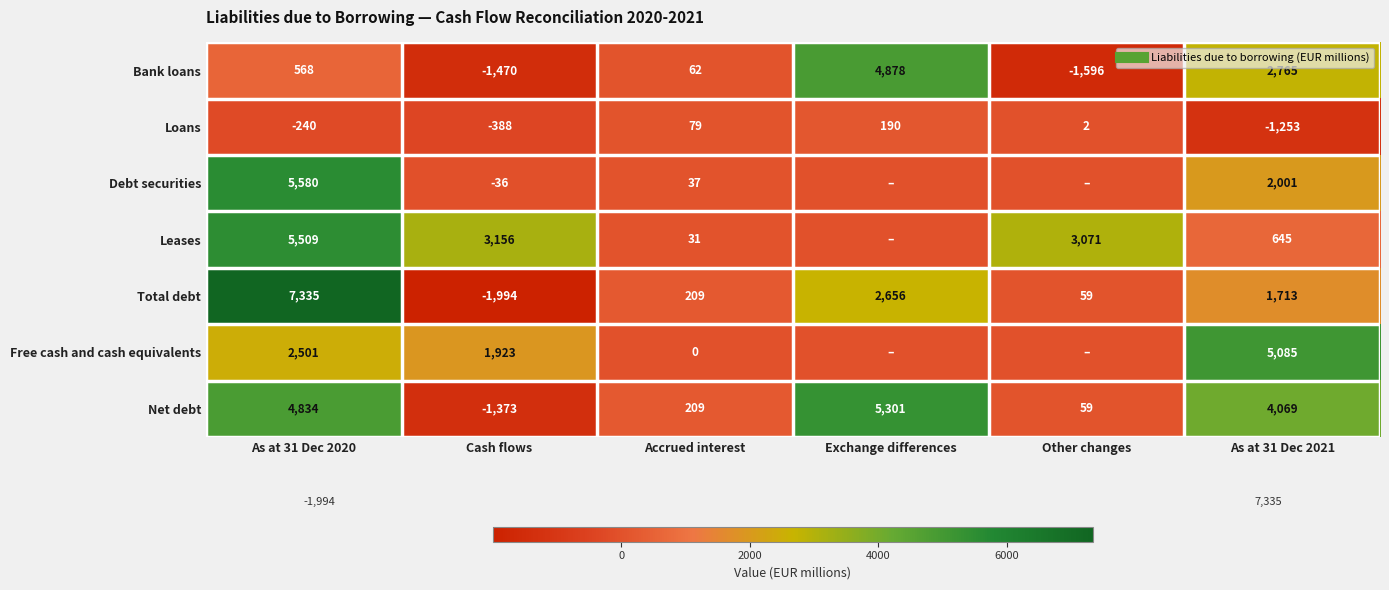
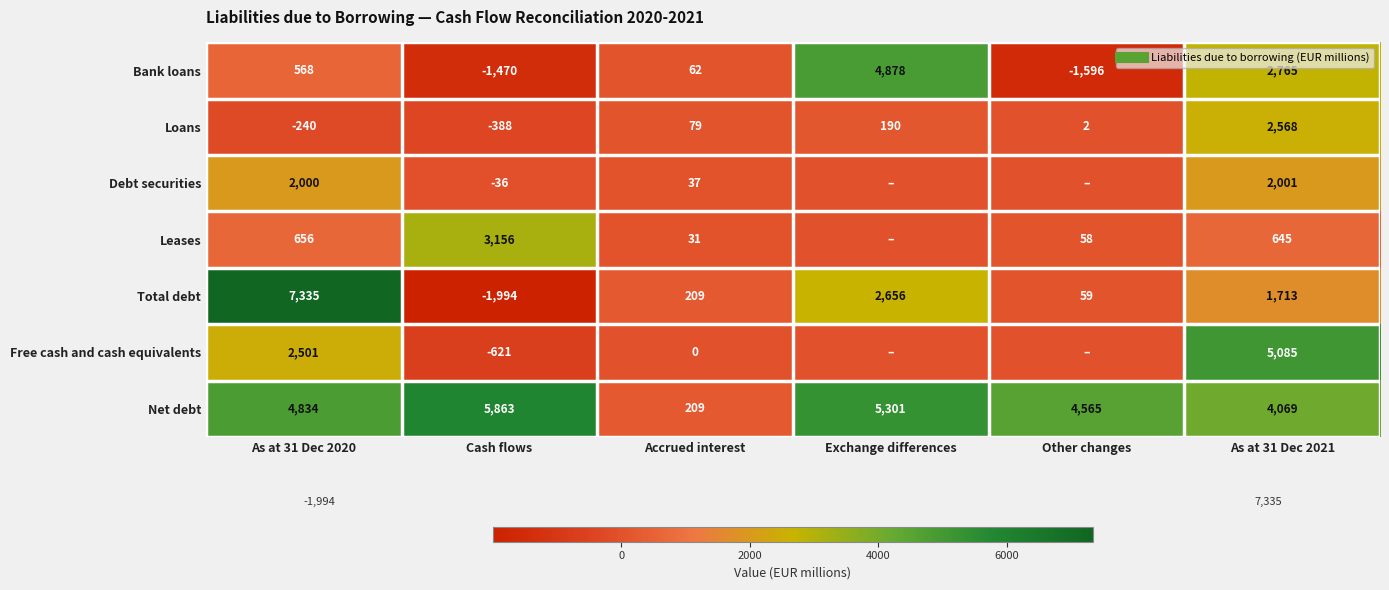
Loans, As at 31 Dec 2021: -1,253 -> 2,568
Debt securities, As at 31 Dec 2020: 5,580 -> 2,000
Leases, As at 31 Dec 2020: 5,509 -> 656
Leases, Other changes: 3,071 -> 58
Free cash and cash equivalents, Cash flows: 1,923 -> -621
Net debt, Cash flows: -1,373 -> 5,863
Net debt, Other changes: 59 -> 4,565
